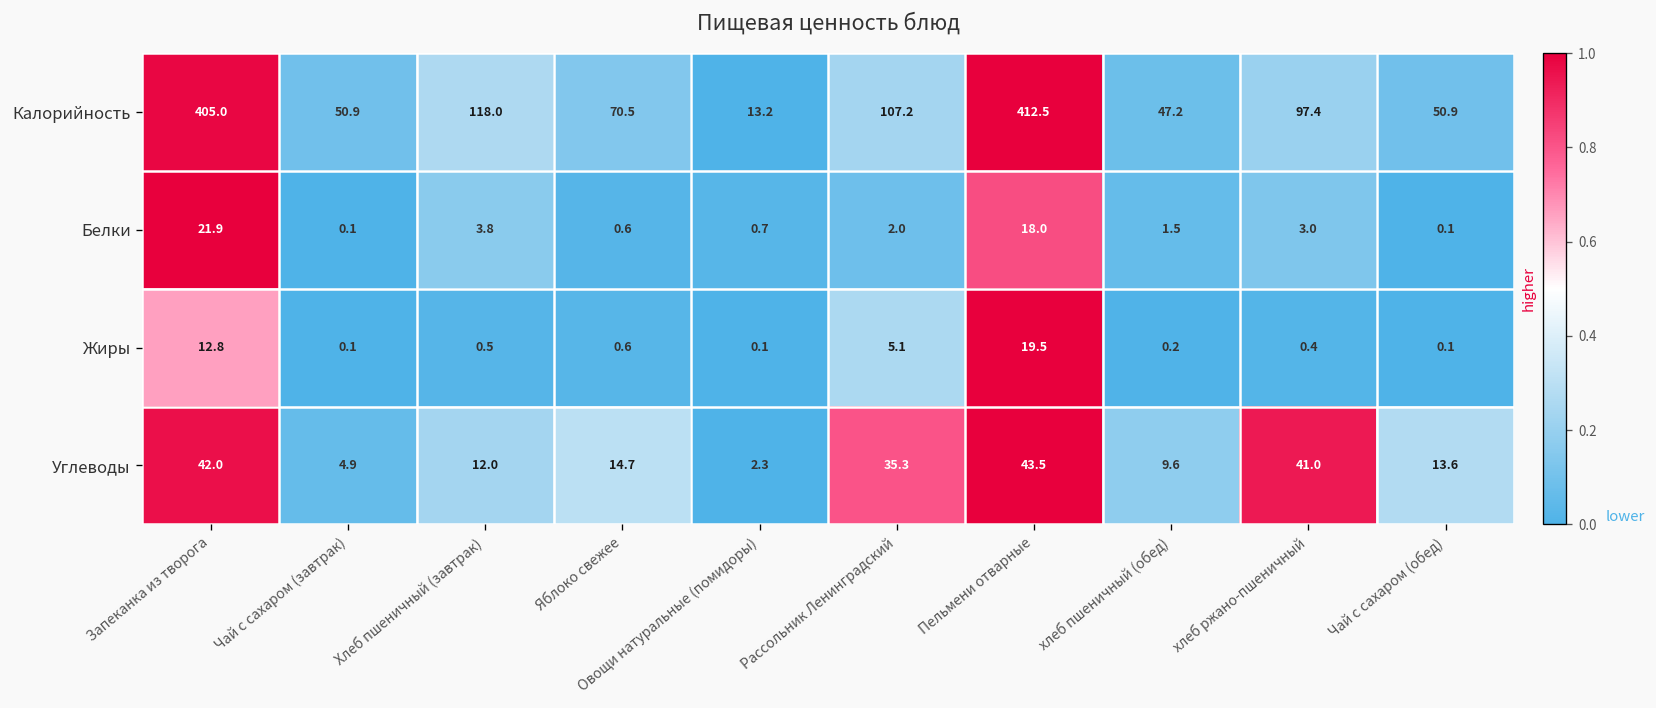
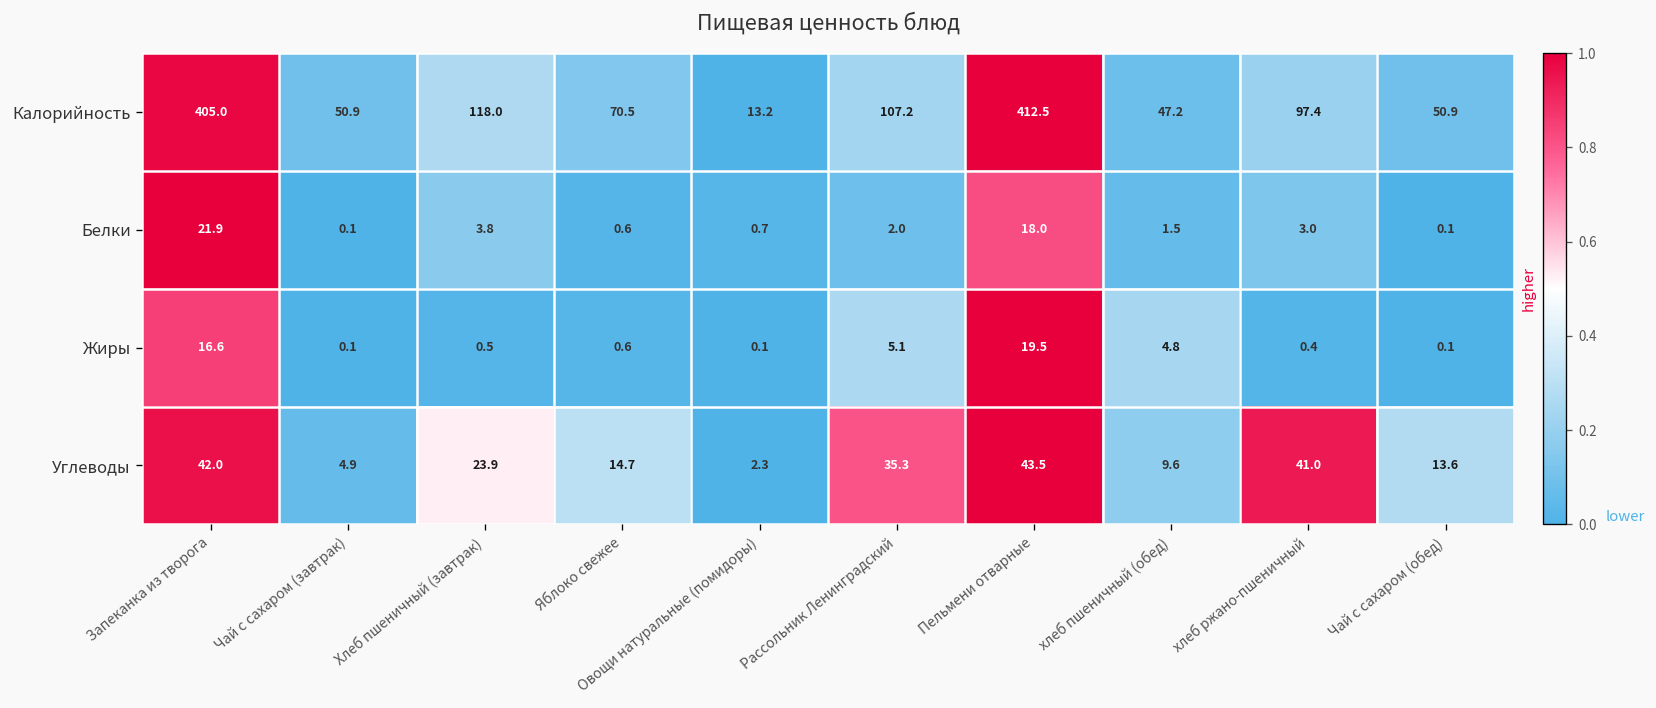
Жиры, Запеканка из творога: 12.8 -> 16.6
Жиры, хлеб пшеничный (обед): 0.2 -> 4.8
Углеводы, Хлеб пшеничный (завтрак): 12.0 -> 23.9
